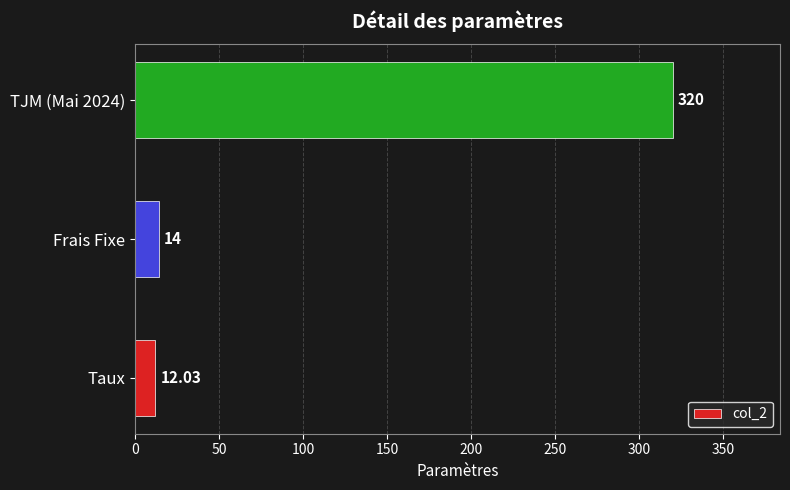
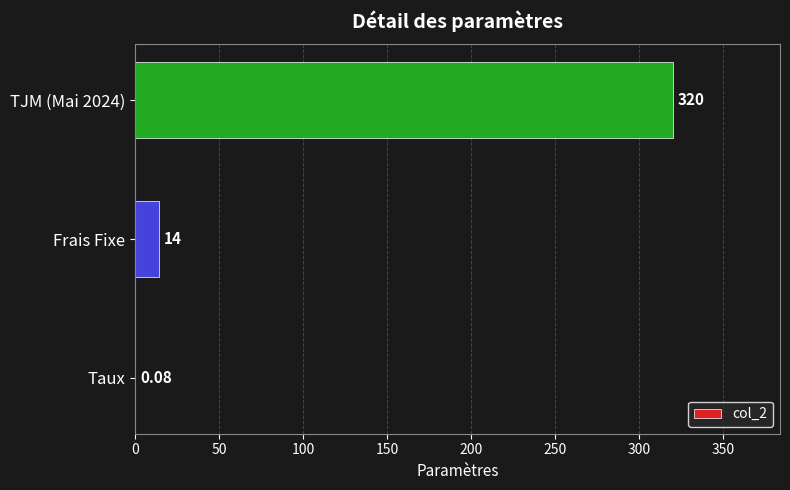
Taux: 12.03 -> 0.08
